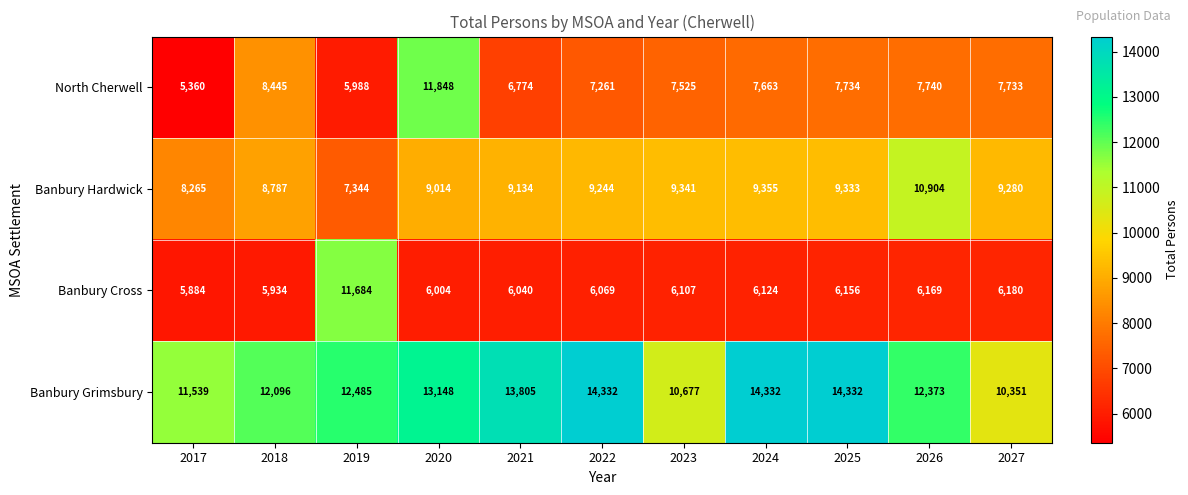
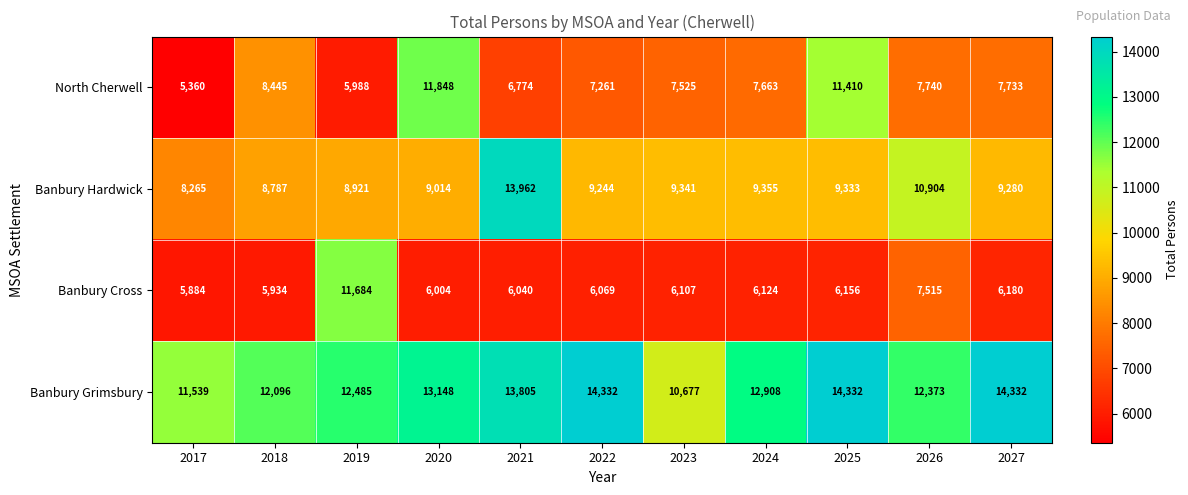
North Cherwell, 2025: 7,734 -> 11,410
Banbury Hardwick, 2019: 7,344 -> 8,921
Banbury Hardwick, 2021: 9,134 -> 13,962
Banbury Cross, 2026: 6,169 -> 7,515
Banbury Grimsbury, 2024: 14,332 -> 12,908
Banbury Grimsbury, 2027: 10,351 -> 14,332
